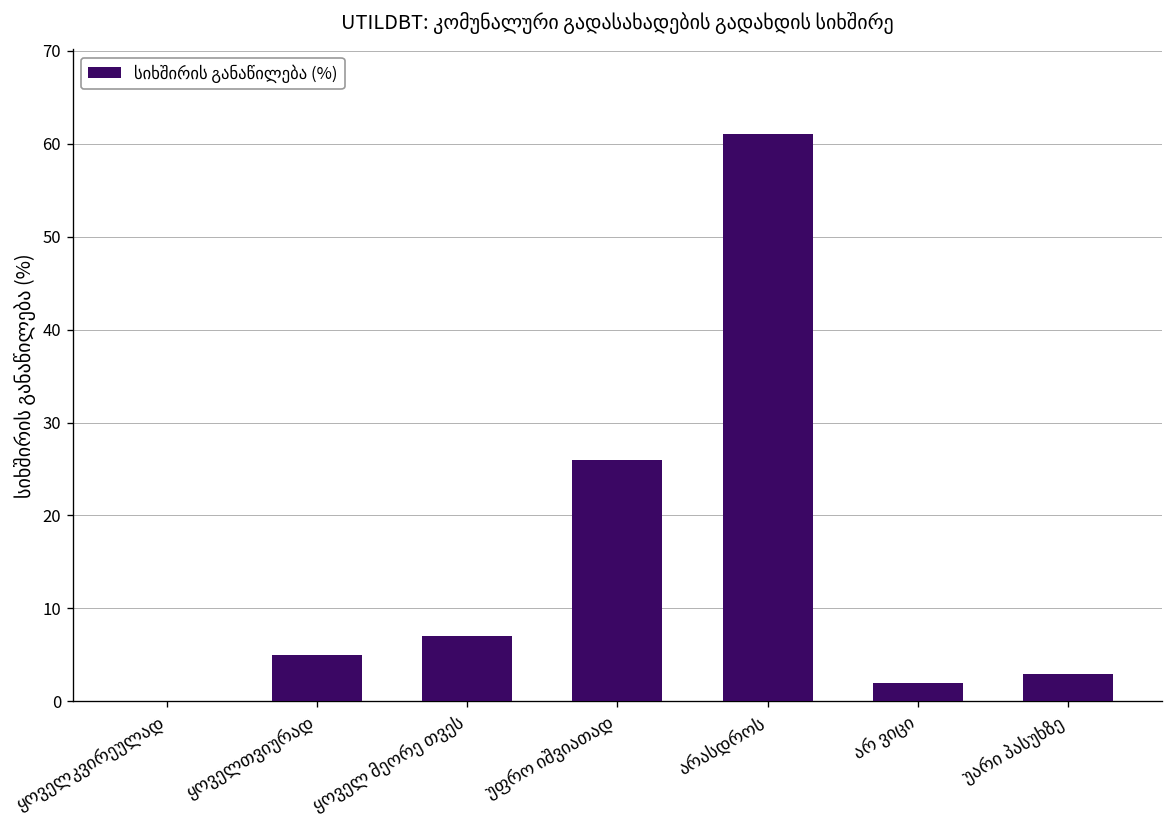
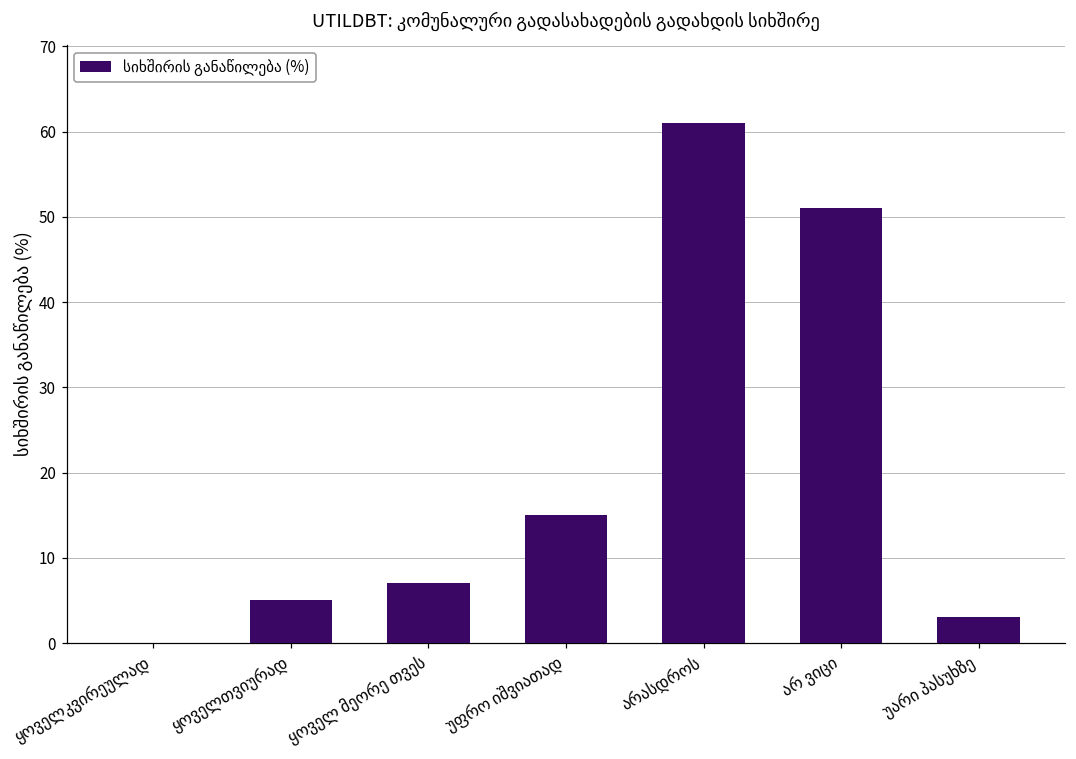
უფრო იშვიათად: 26 -> 15
არ ვიცი: 2 -> 51
